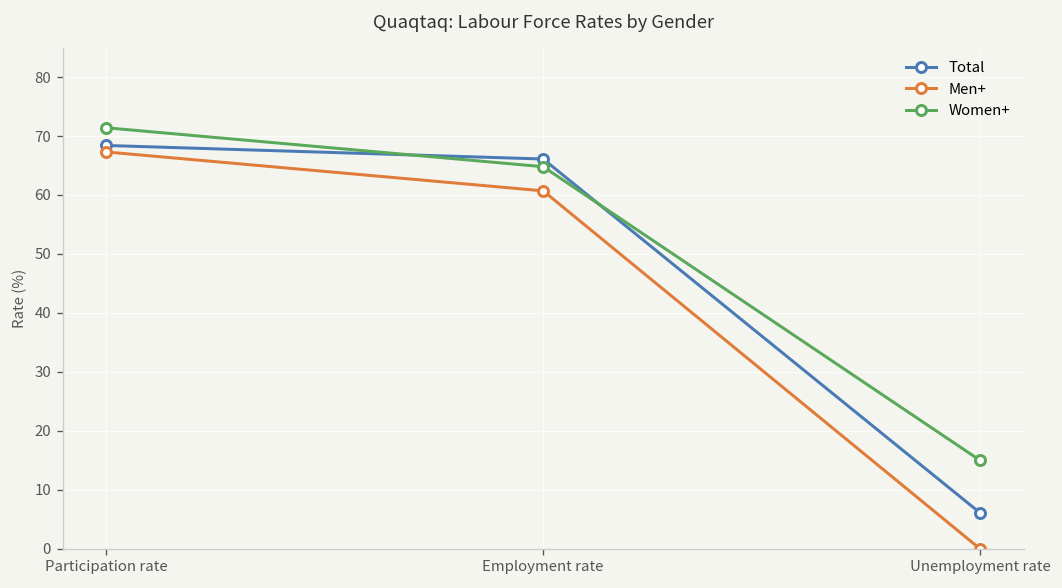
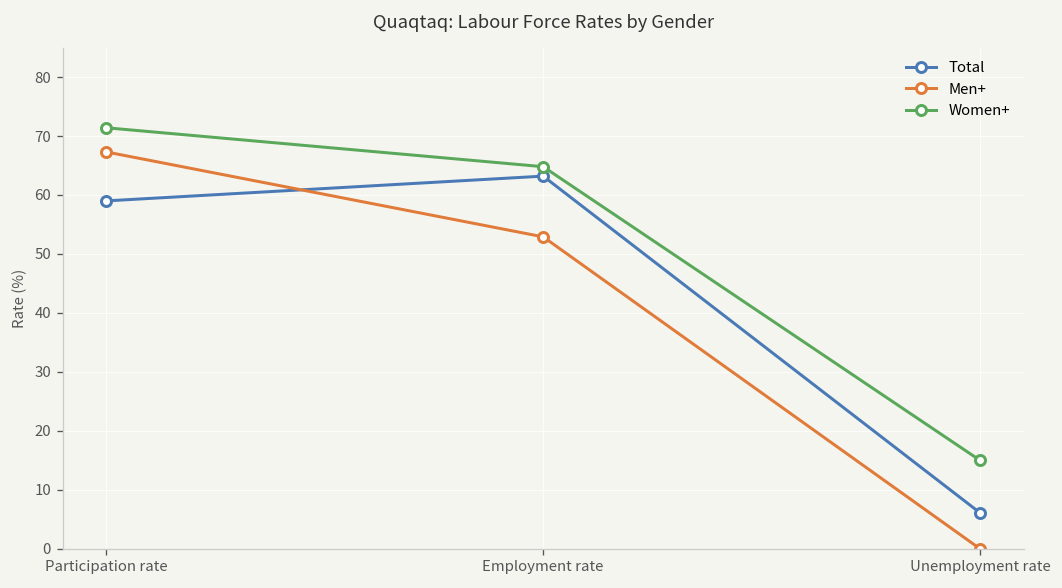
Total, Participation rate: 68 -> 59
Total, Employment rate: 66 -> 63
Men+, Employment rate: 61 -> 53
